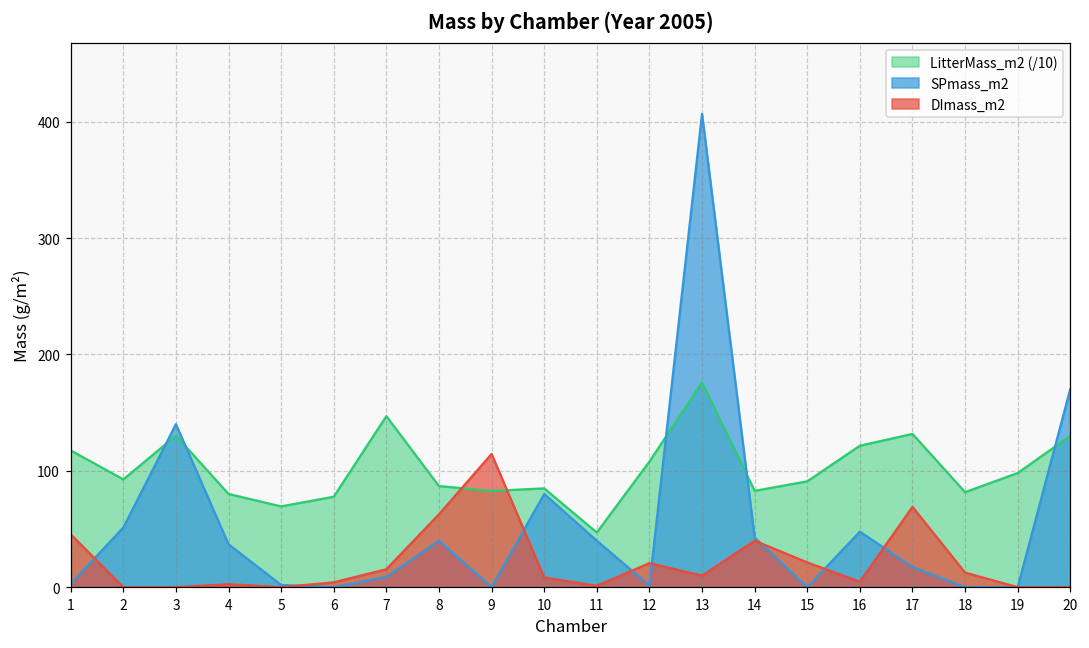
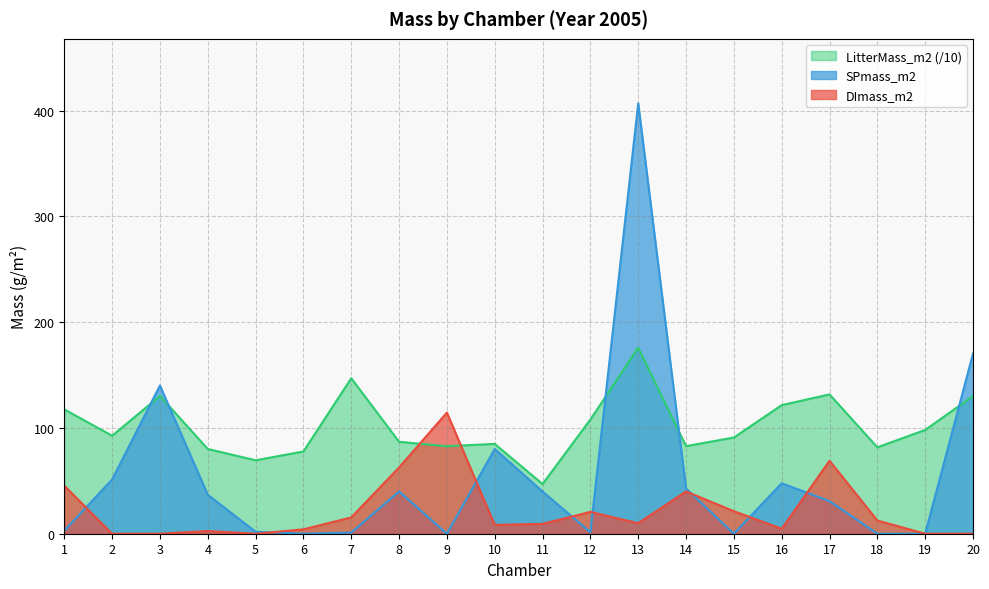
SPmass_m2, 7: 9 -> 1
DImass_m2, 11: 1 -> 9
SPmass_m2, 17: 17 -> 31
